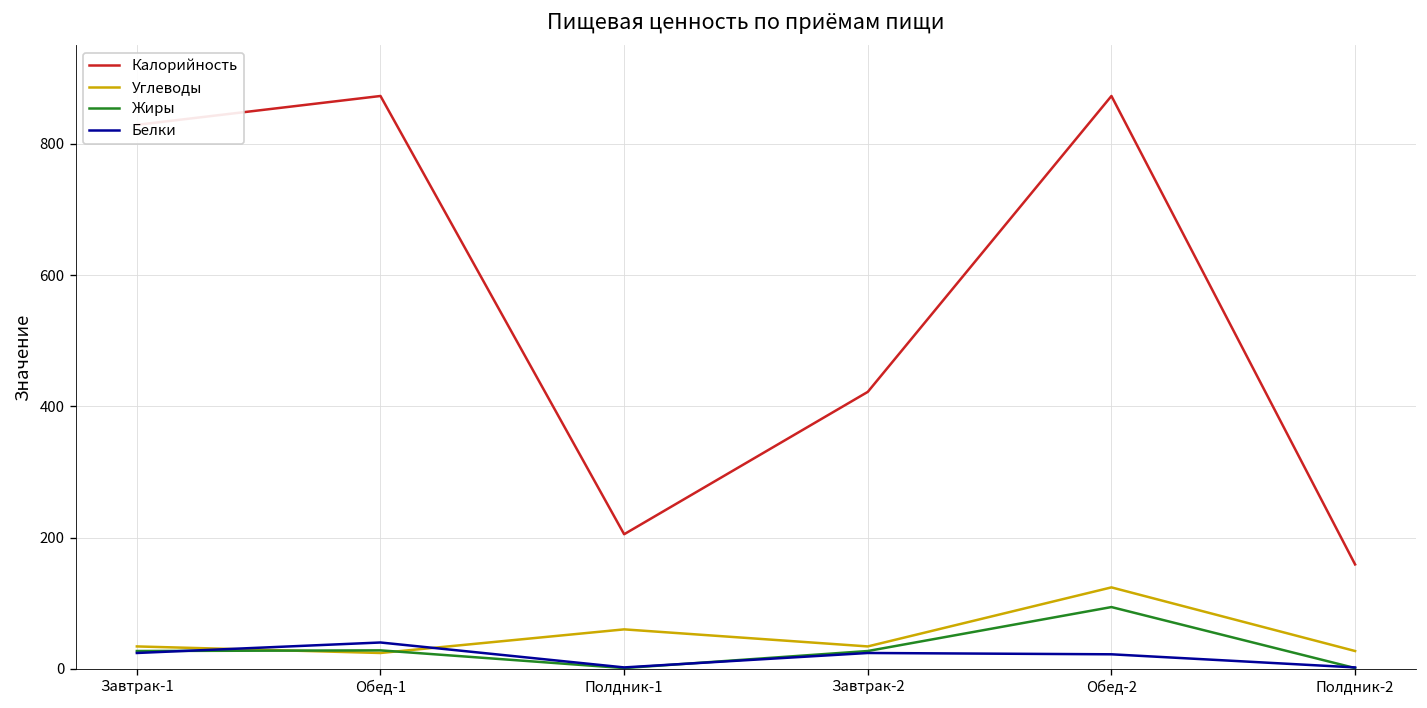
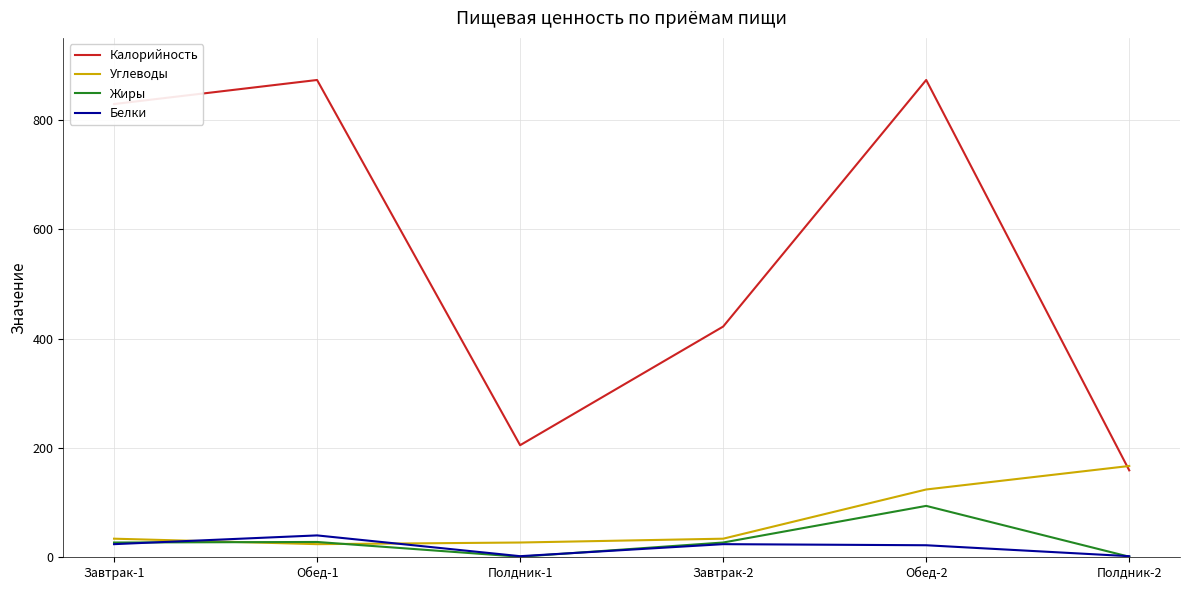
Углеводы, Полдник-1: 60 -> 30
Углеводы, Полдник-2: 30 -> 170
